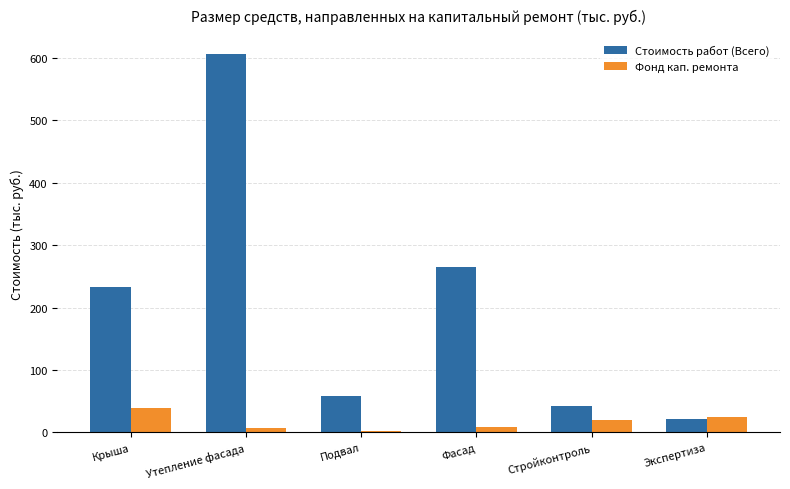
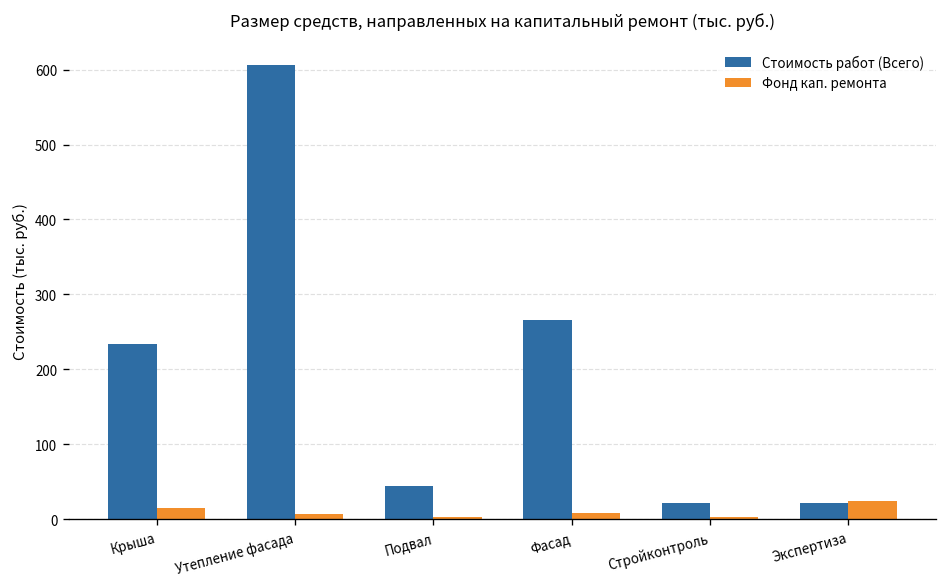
Фонд кап. ремонта, Крыша: 40 -> 10
Стоимость работ (Всего), Подвал: 60 -> 40
Стоимость работ (Всего), Стройконтроль: 40 -> 20
Фонд кап. ремонта, Стройконтроль: 20 -> 0
